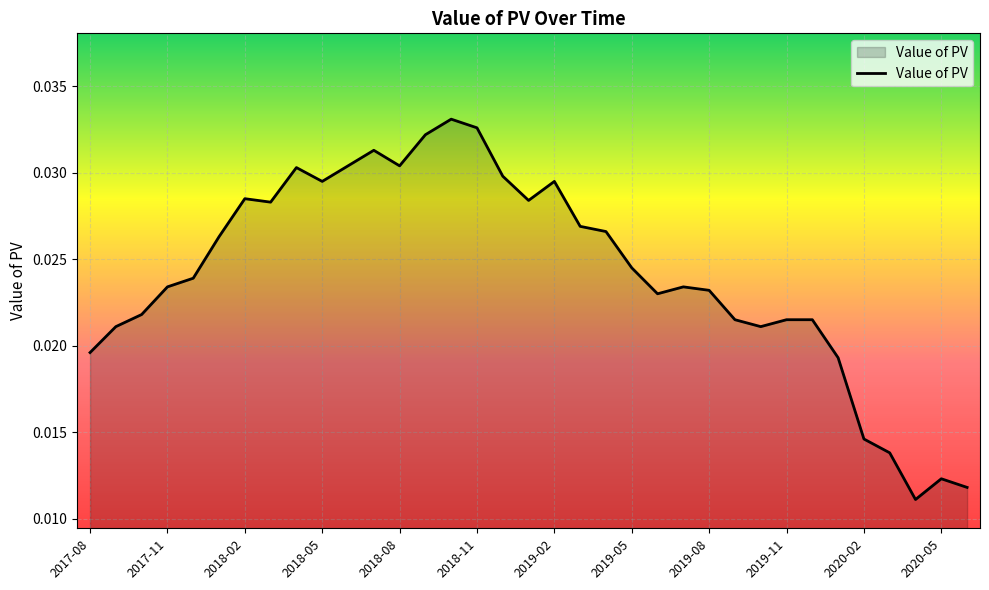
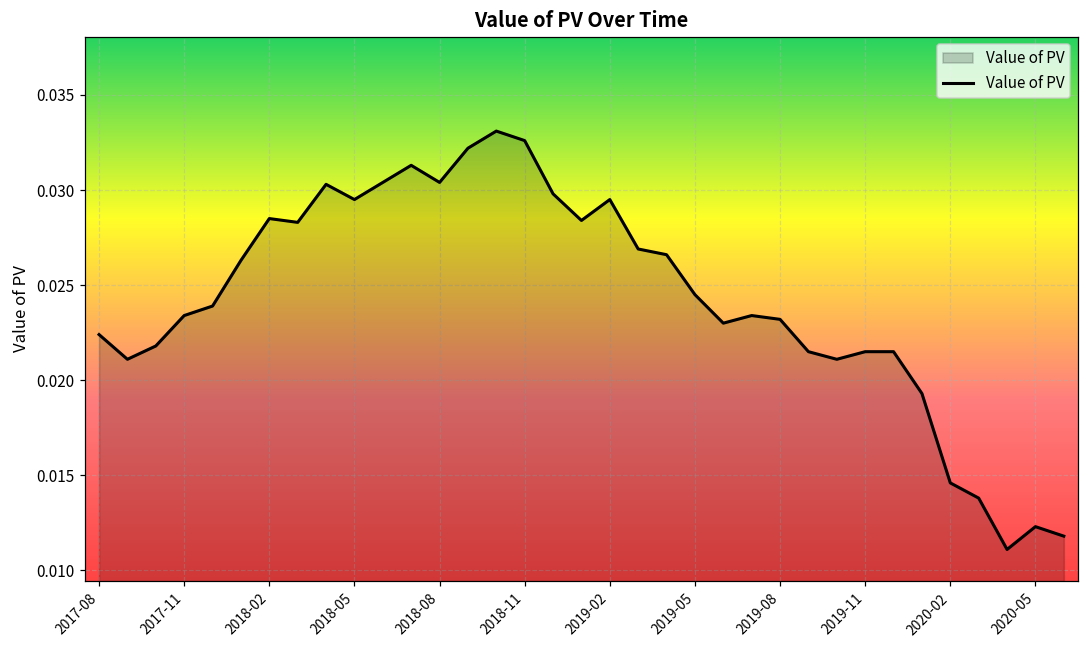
2017-08: 0.0196 -> 0.0224
